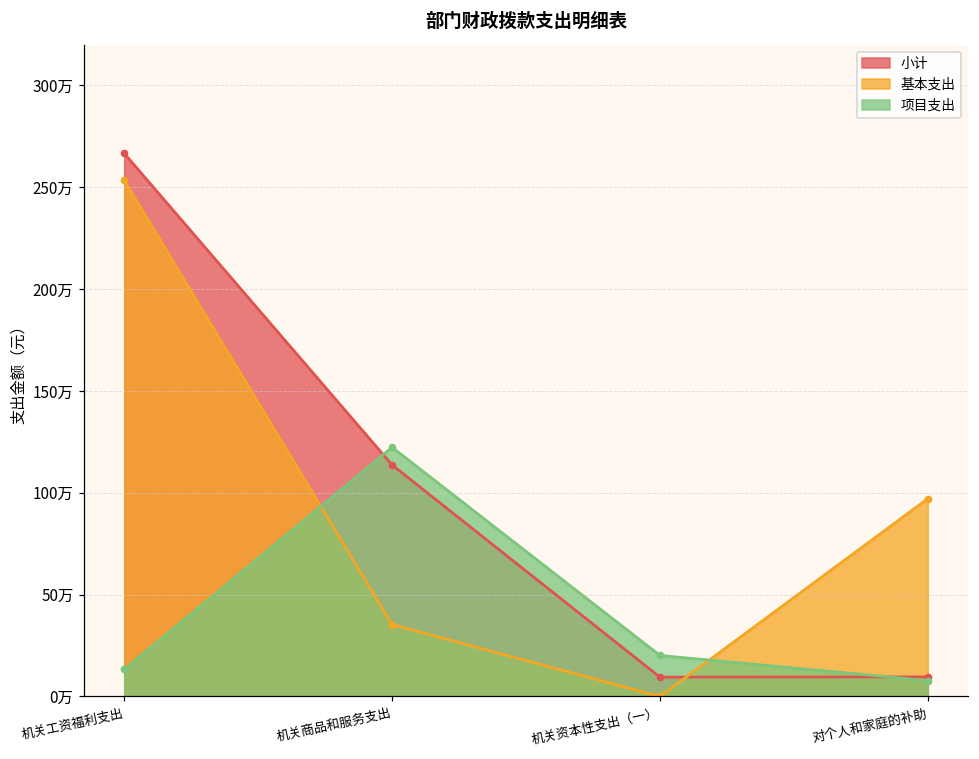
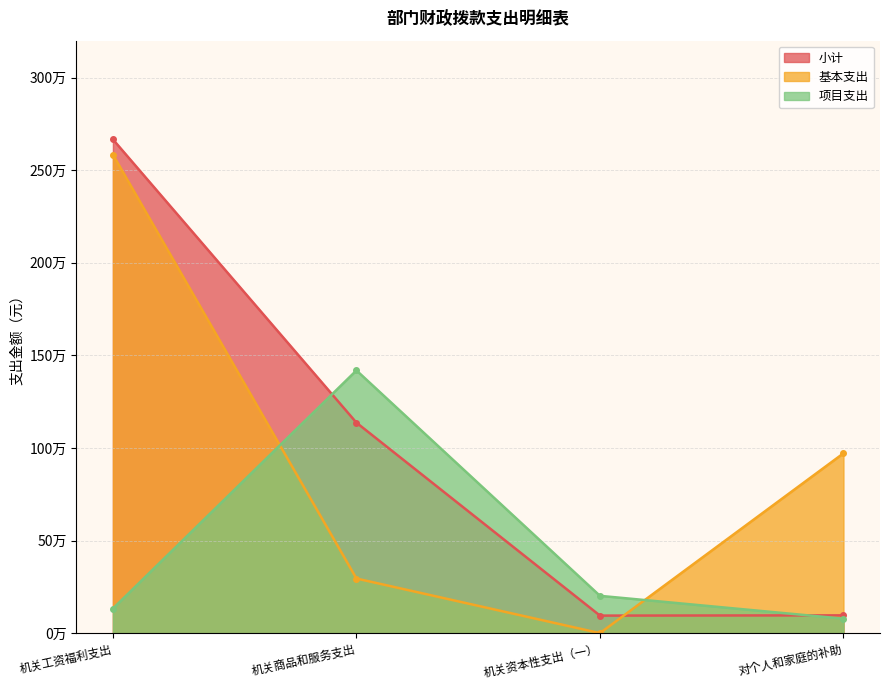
基本支出, 机关工资福利支出: 253万 -> 258万
基本支出, 机关商品和服务支出: 35万 -> 29万
项目支出, 机关商品和服务支出: 122万 -> 142万
